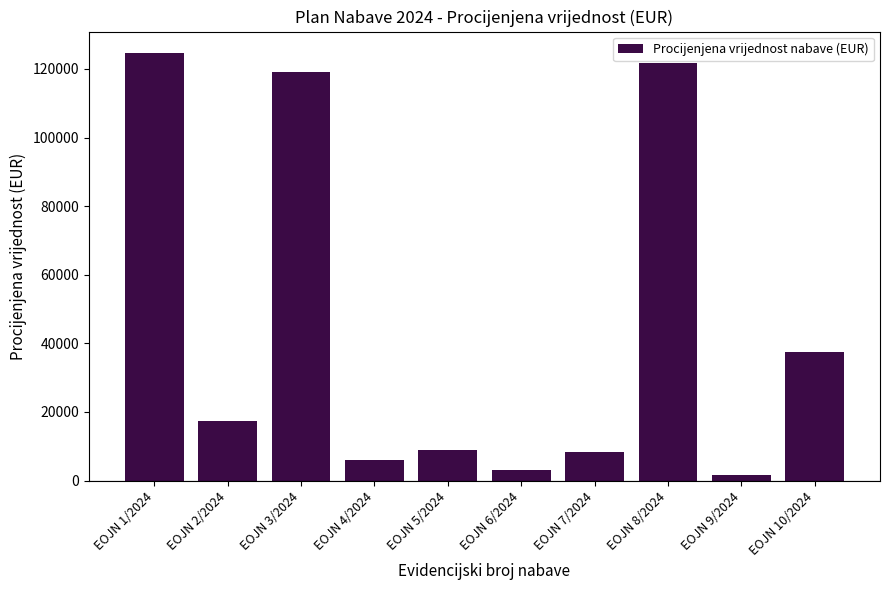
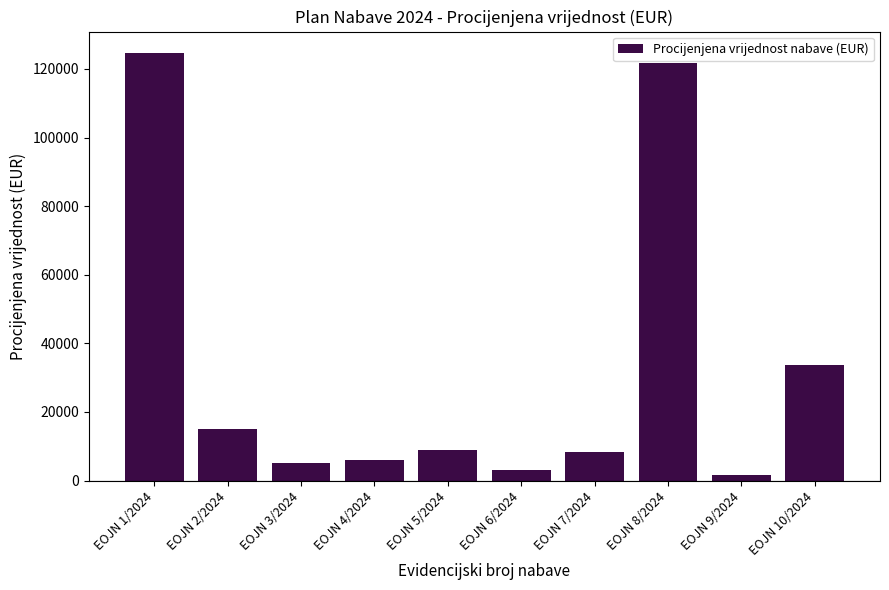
EOJN 2/2024: 17000 -> 15000
EOJN 3/2024: 119000 -> 5000
EOJN 10/2024: 38000 -> 34000
